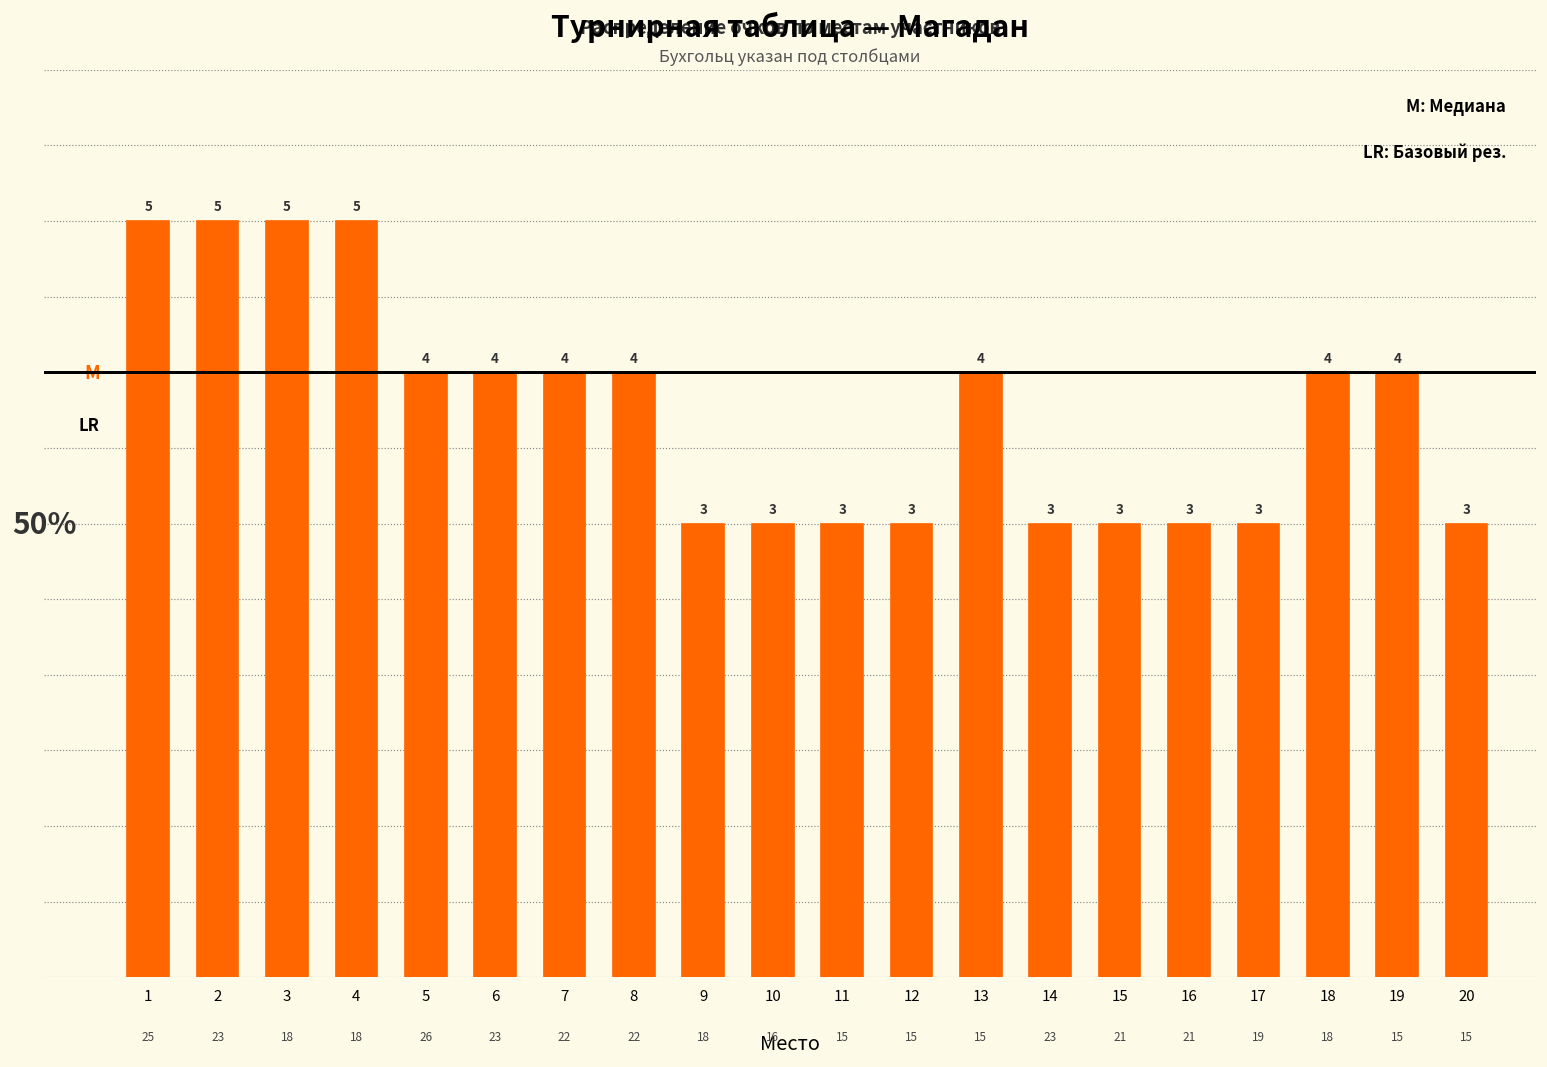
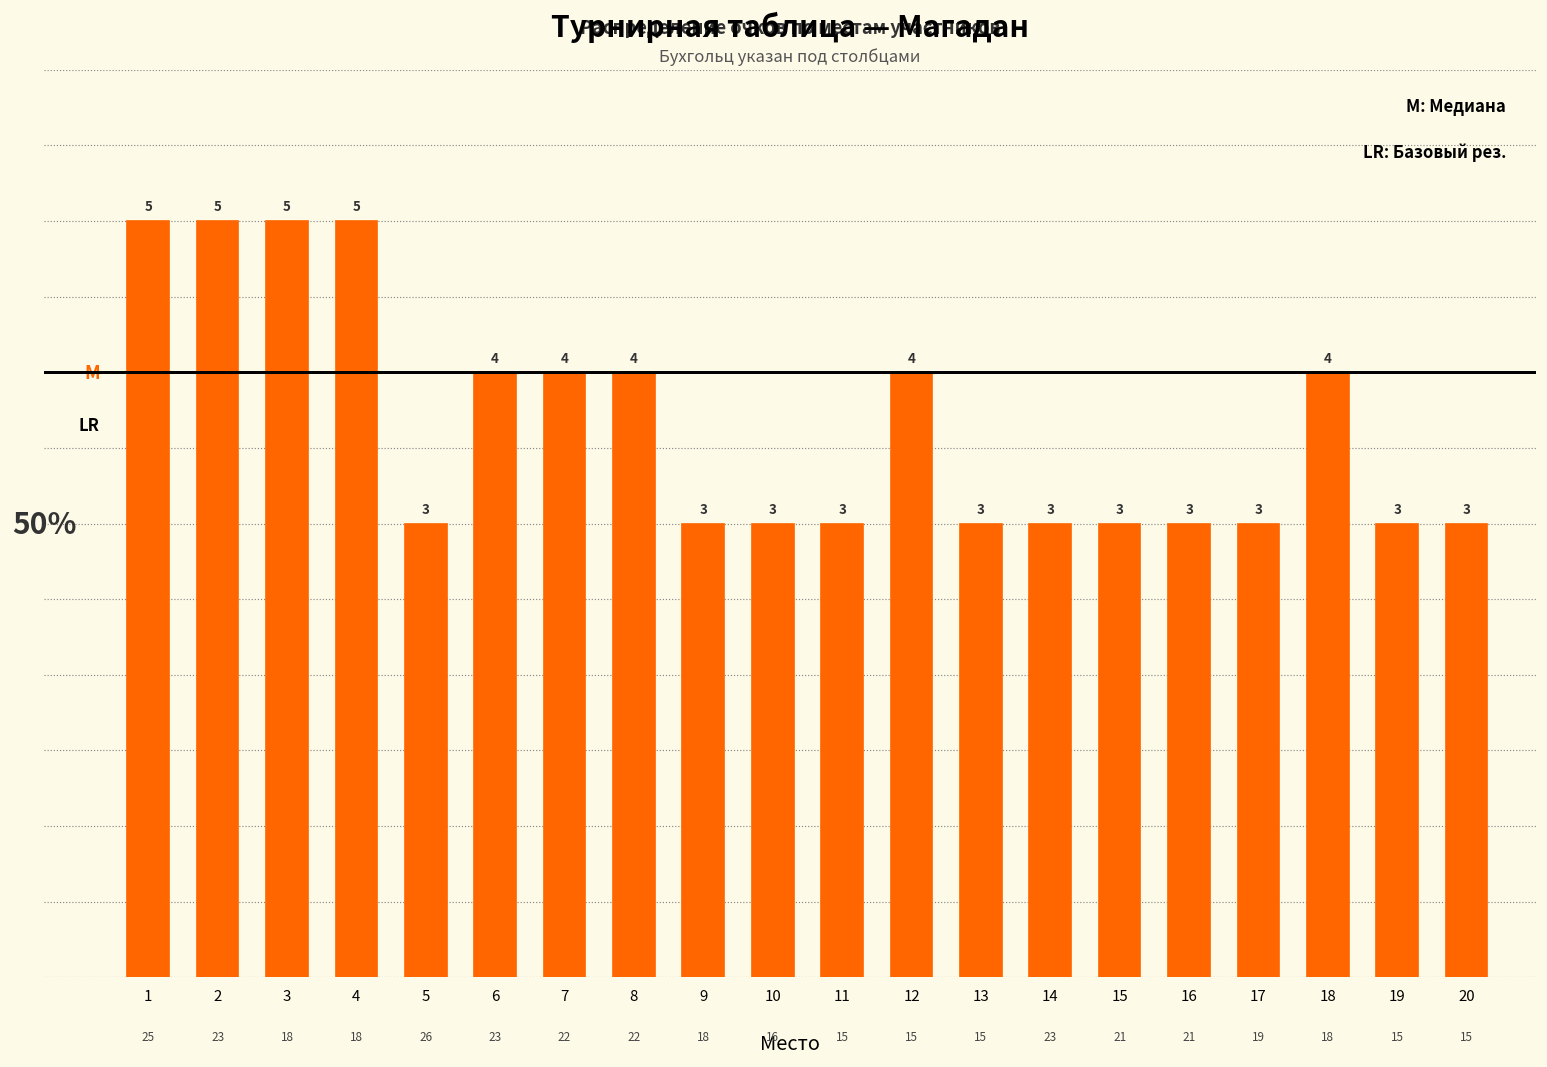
5: 4 -> 3
12: 3 -> 4
13: 4 -> 3
19: 4 -> 3
